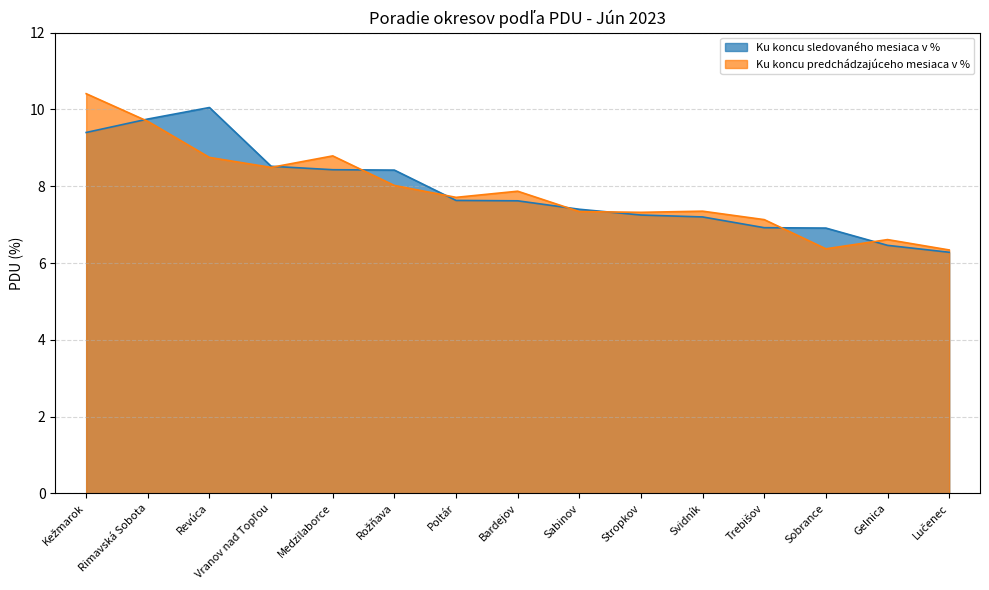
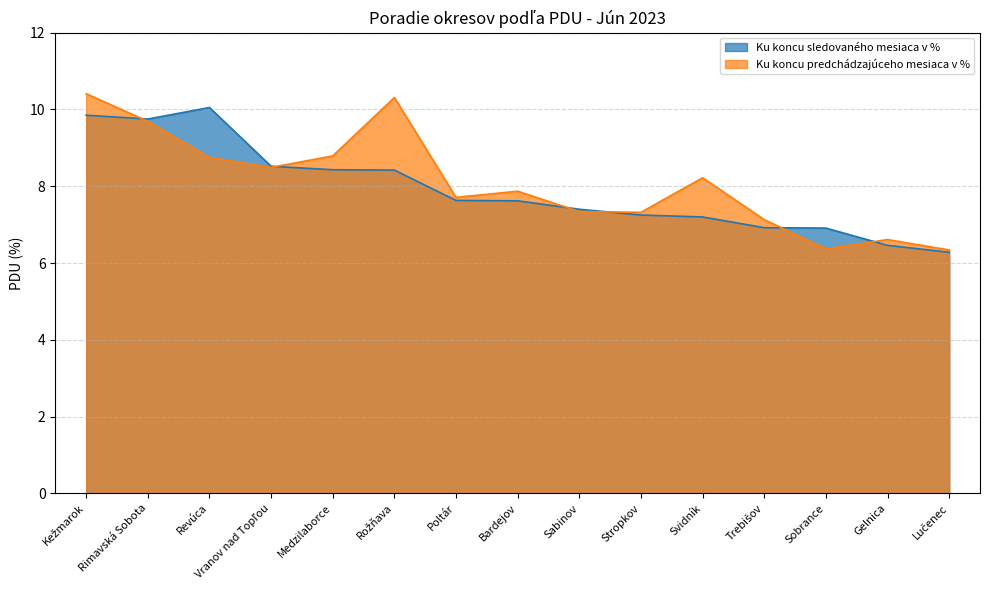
Ku koncu sledovaného mesiaca v %, Kežmarok: 9.4 -> 9.9
Ku koncu predchádzajúceho mesiaca v %, Rožňava: 8.0 -> 10.3
Ku koncu predchádzajúceho mesiaca v %, Svidník: 7.4 -> 8.2
